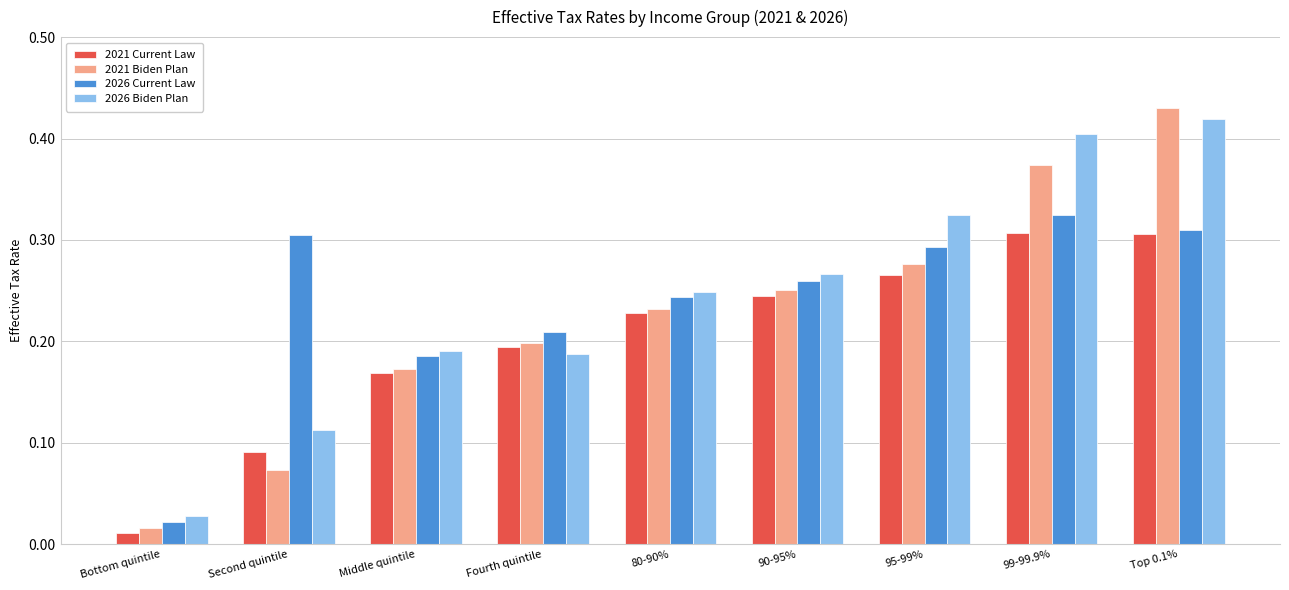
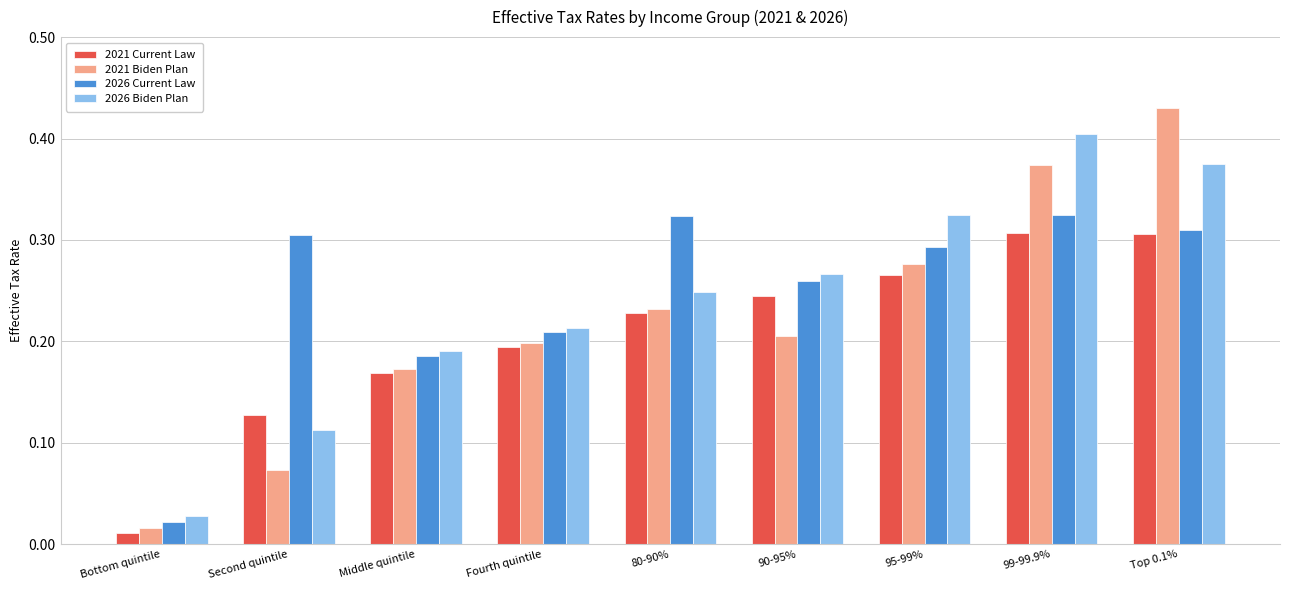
2021 Current Law, Second quintile: 0.091 -> 0.127
2026 Biden Plan, Fourth quintile: 0.188 -> 0.213
2026 Current Law, 80-90%: 0.244 -> 0.324
2021 Biden Plan, 90-95%: 0.251 -> 0.205
2026 Biden Plan, Top 0.1%: 0.419 -> 0.375
